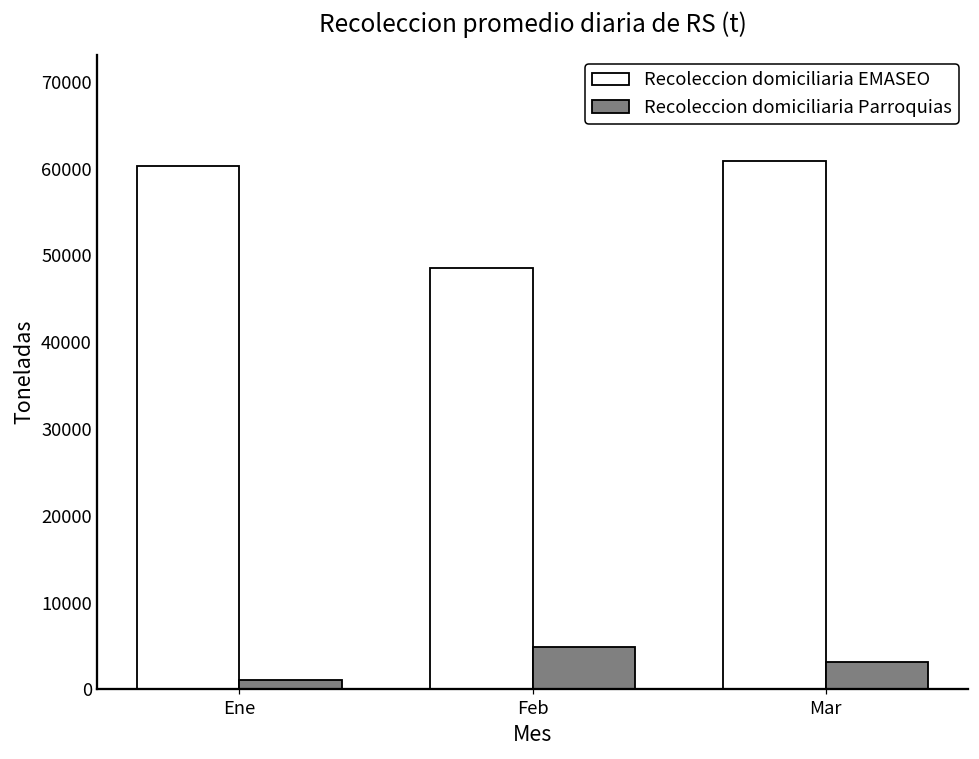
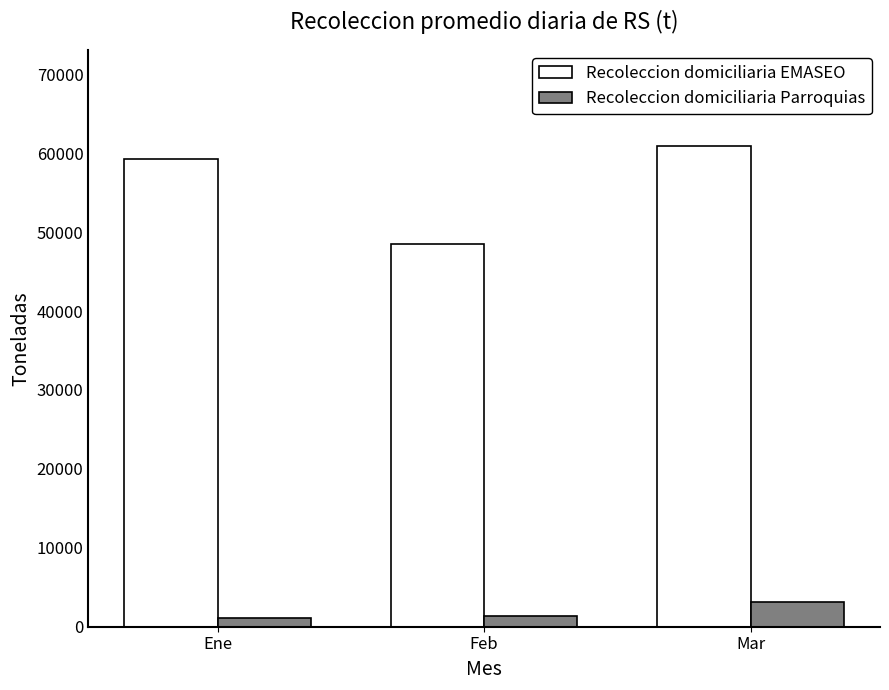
Recoleccion domiciliaria EMASEO, Ene: 60000 -> 59000
Recoleccion domiciliaria Parroquias, Feb: 5000 -> 1000
